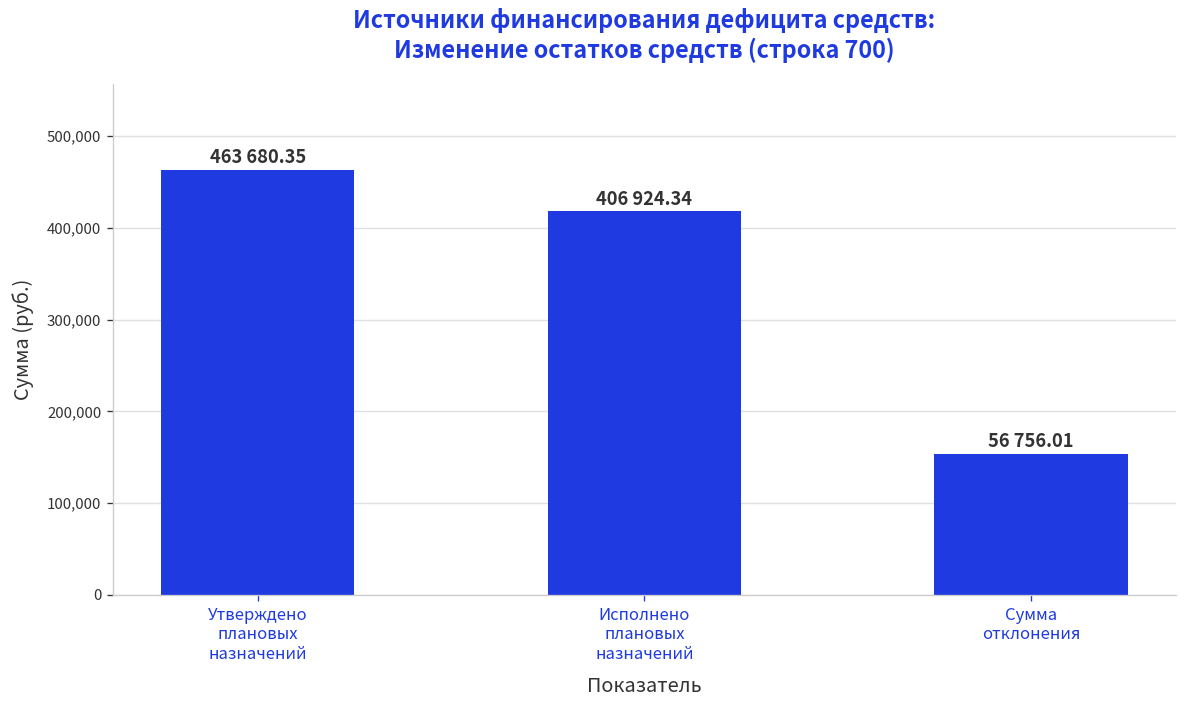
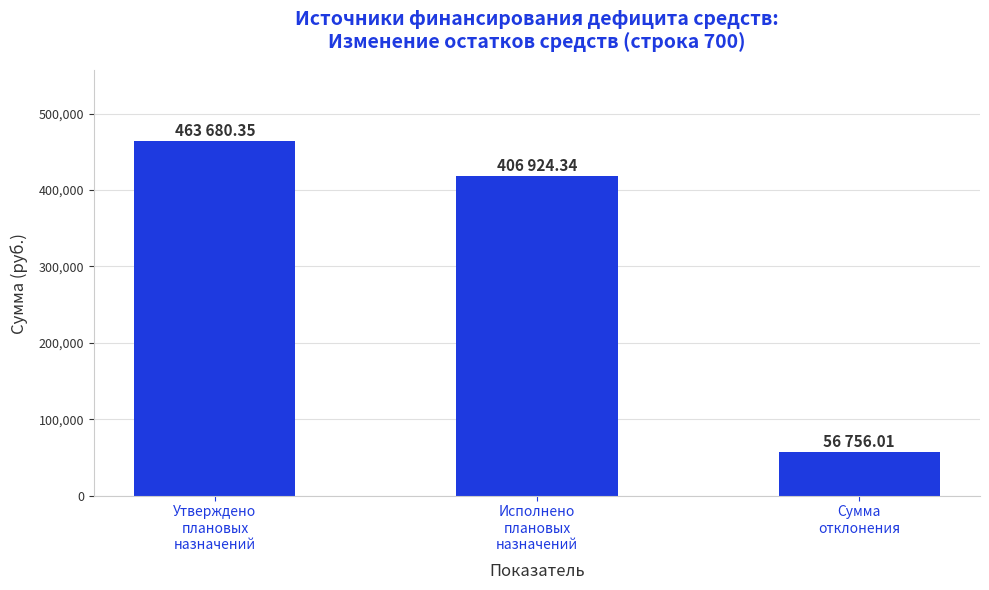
Сумма отклонения: 150,000 -> 60,000
